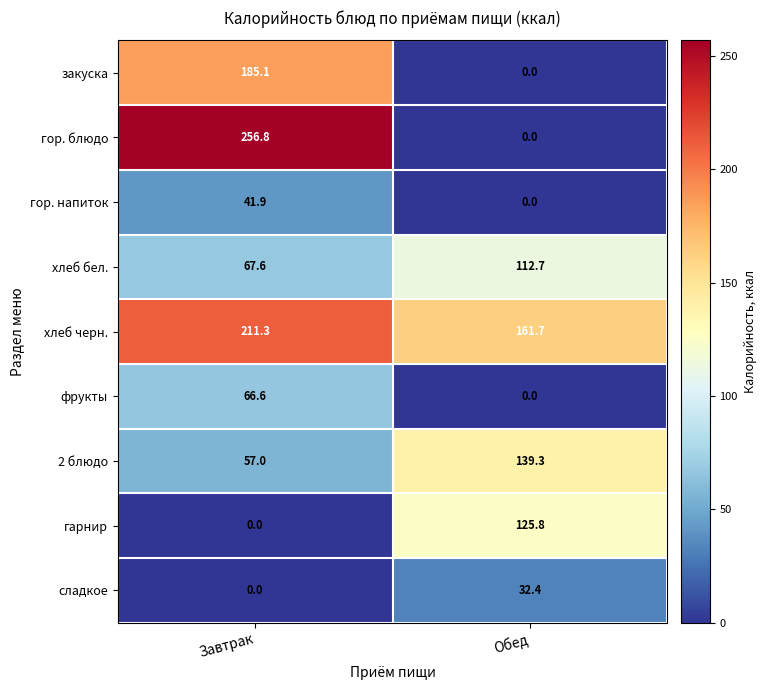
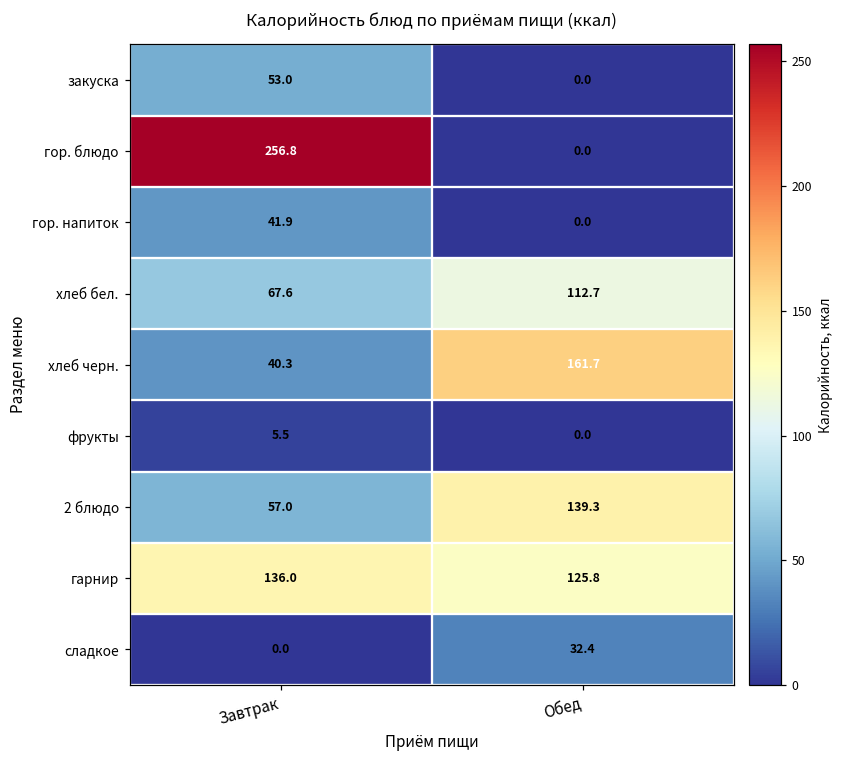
закуска, Завтрак: 185.1 -> 53.0
хлеб черн., Завтрак: 211.3 -> 40.3
фрукты, Завтрак: 66.6 -> 5.5
гарнир, Завтрак: 0.0 -> 136.0
